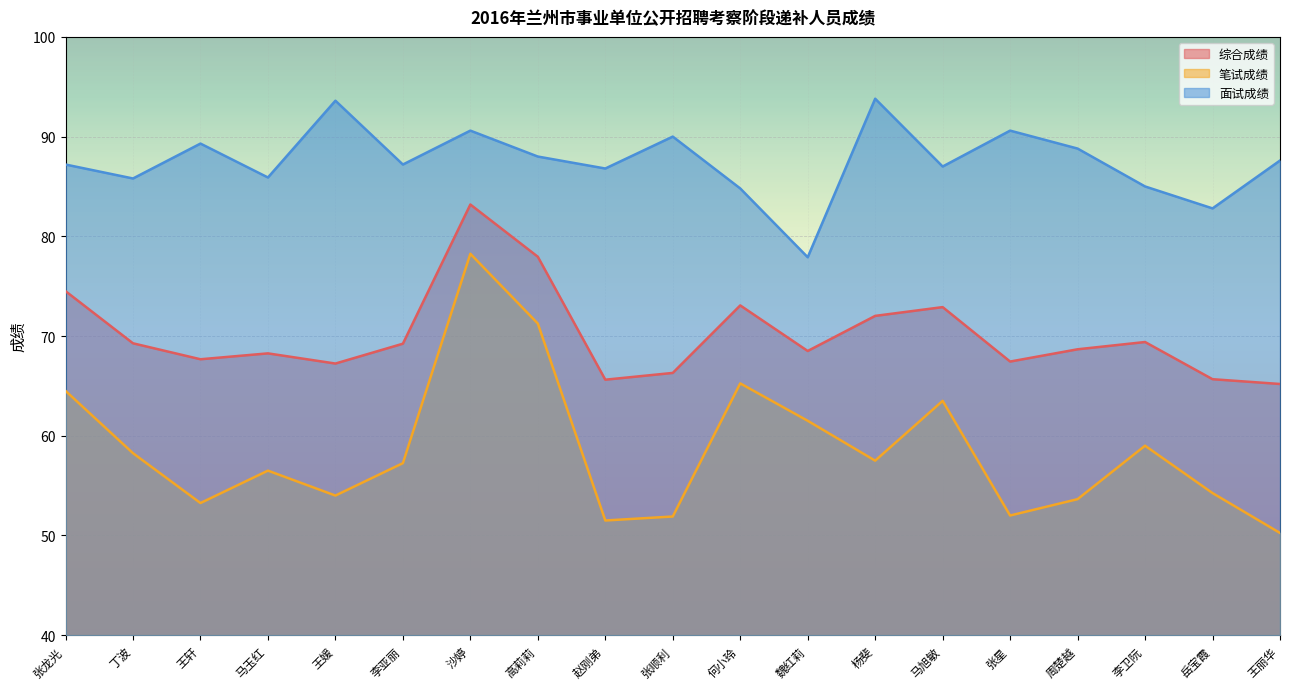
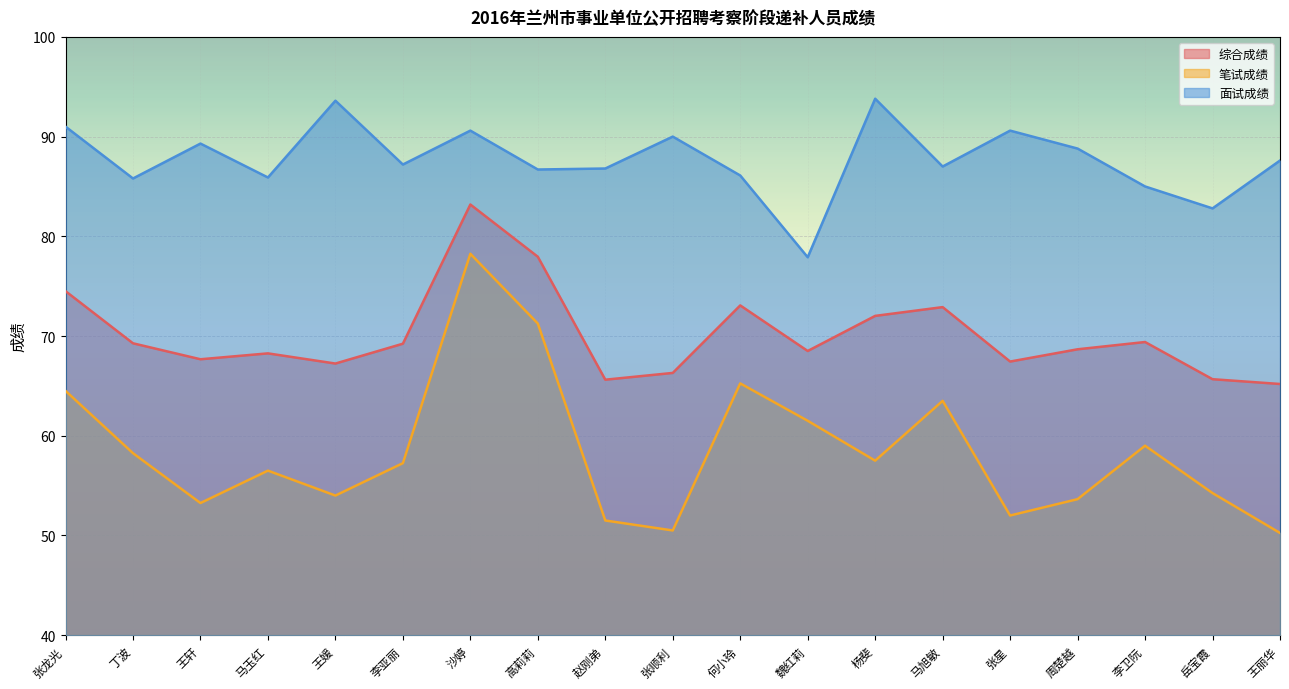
面试成绩, 张龙光: 87 -> 91
面试成绩, 高莉莉: 88 -> 87
笔试成绩, 张顺利: 52 -> 51
面试成绩, 何小玲: 85 -> 86
